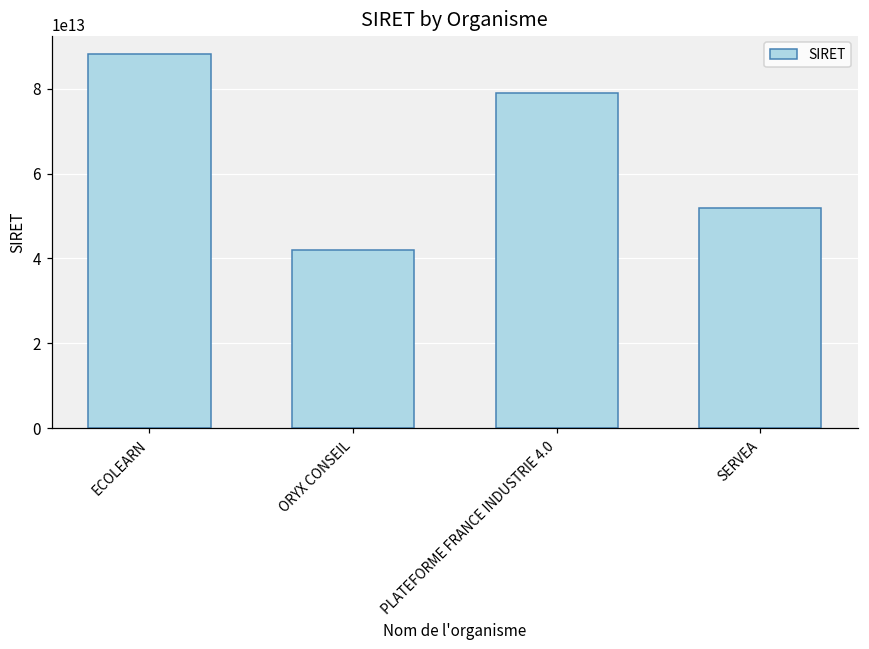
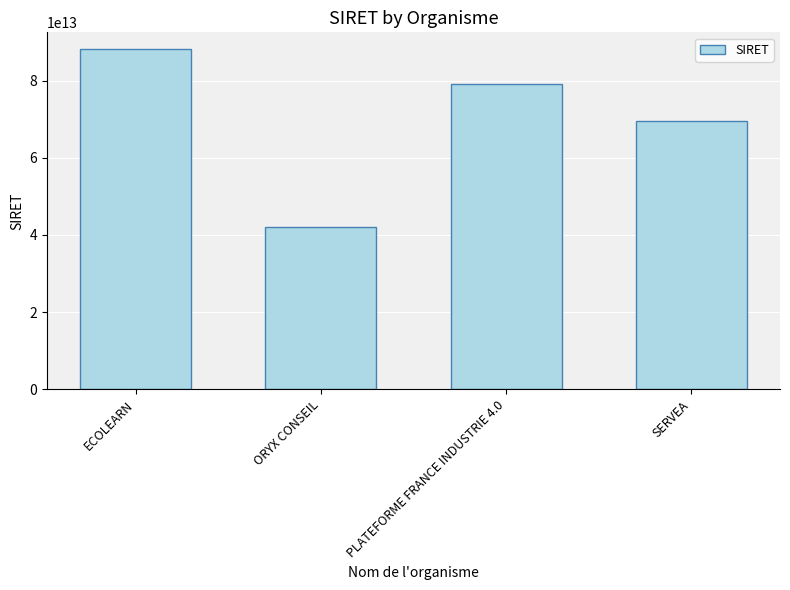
SERVEA: 52000000000000 -> 69000000000000
